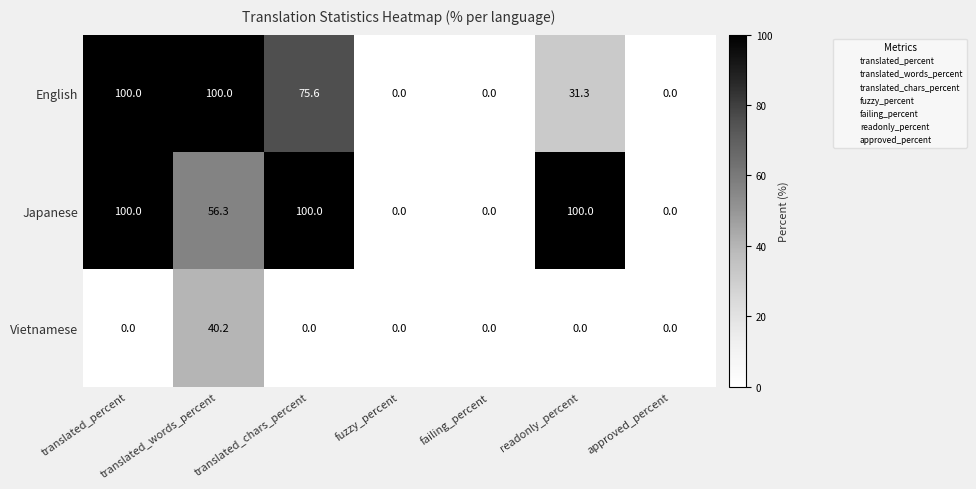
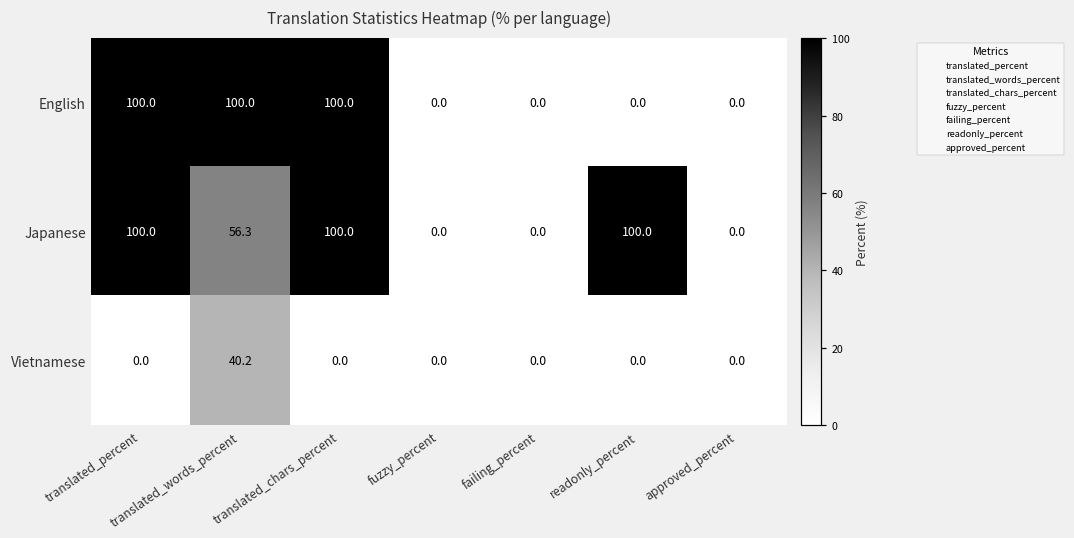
English, translated_chars_percent: 75.6 -> 100.0
English, readonly_percent: 31.3 -> 0.0
